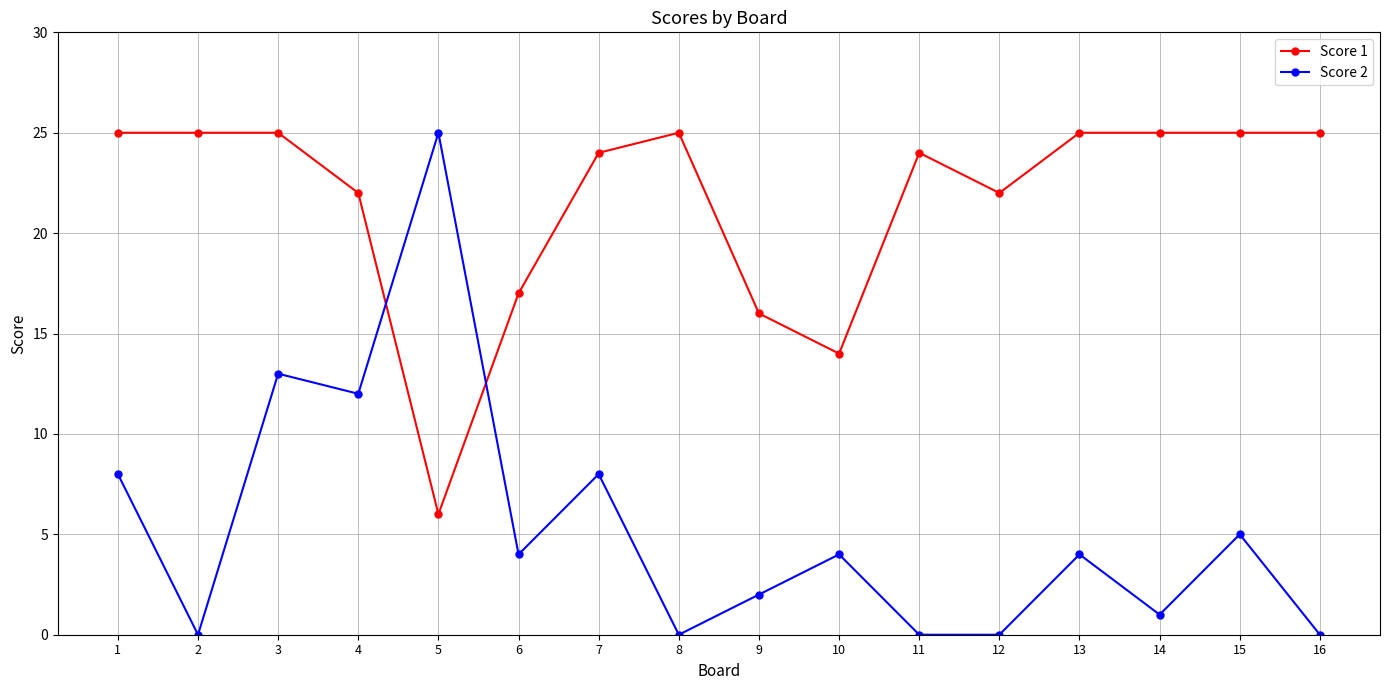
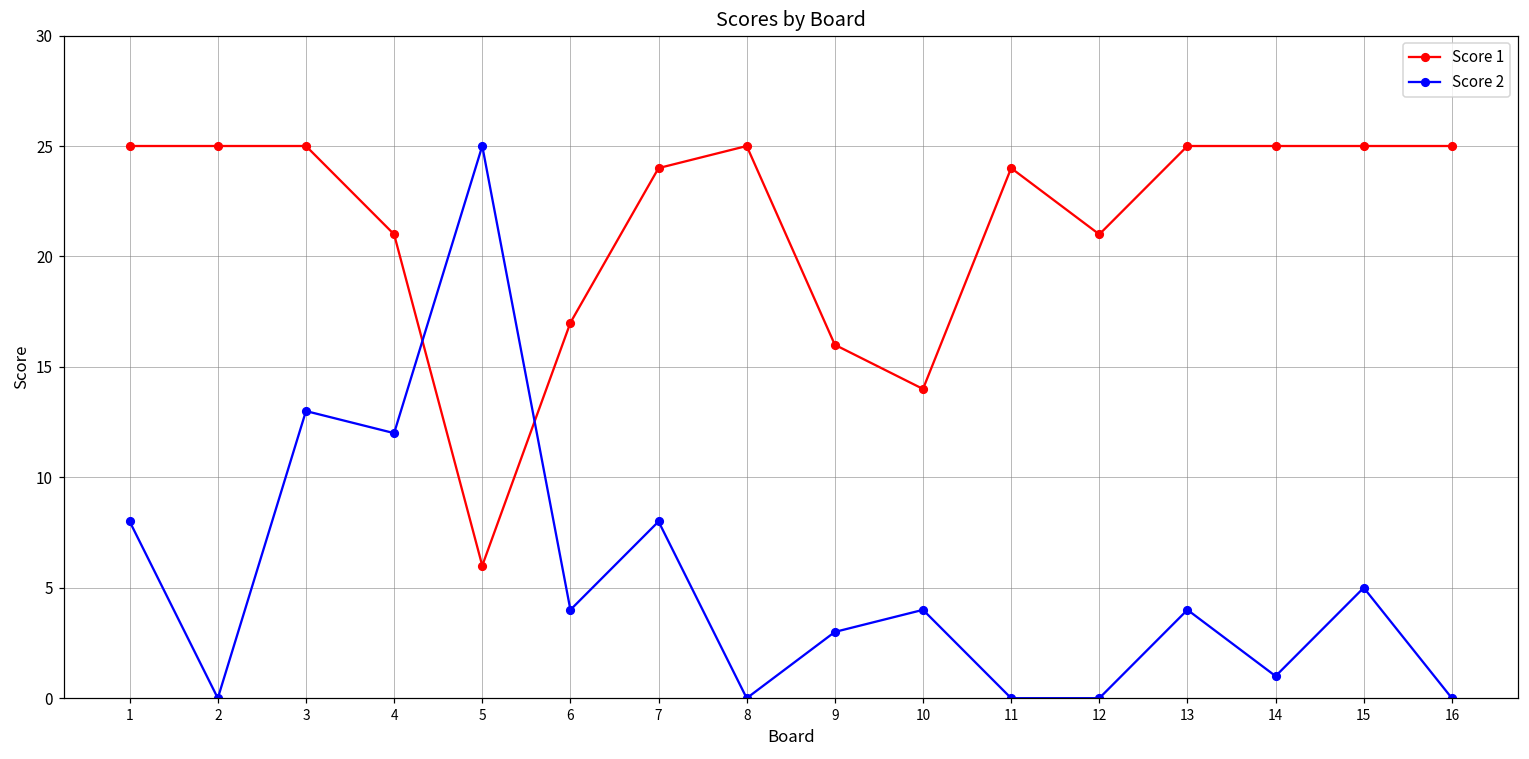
Score 1, 4: 22 -> 21
Score 2, 9: 2 -> 3
Score 1, 12: 22 -> 21
